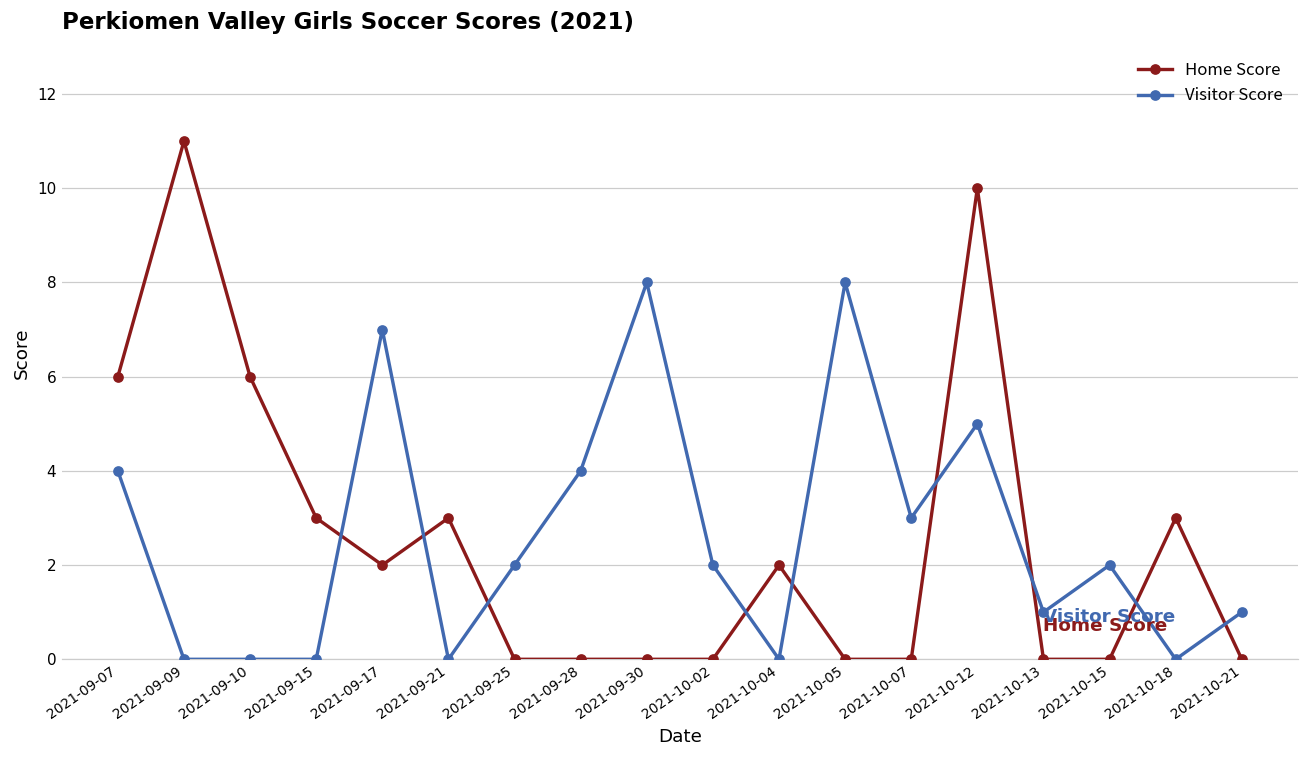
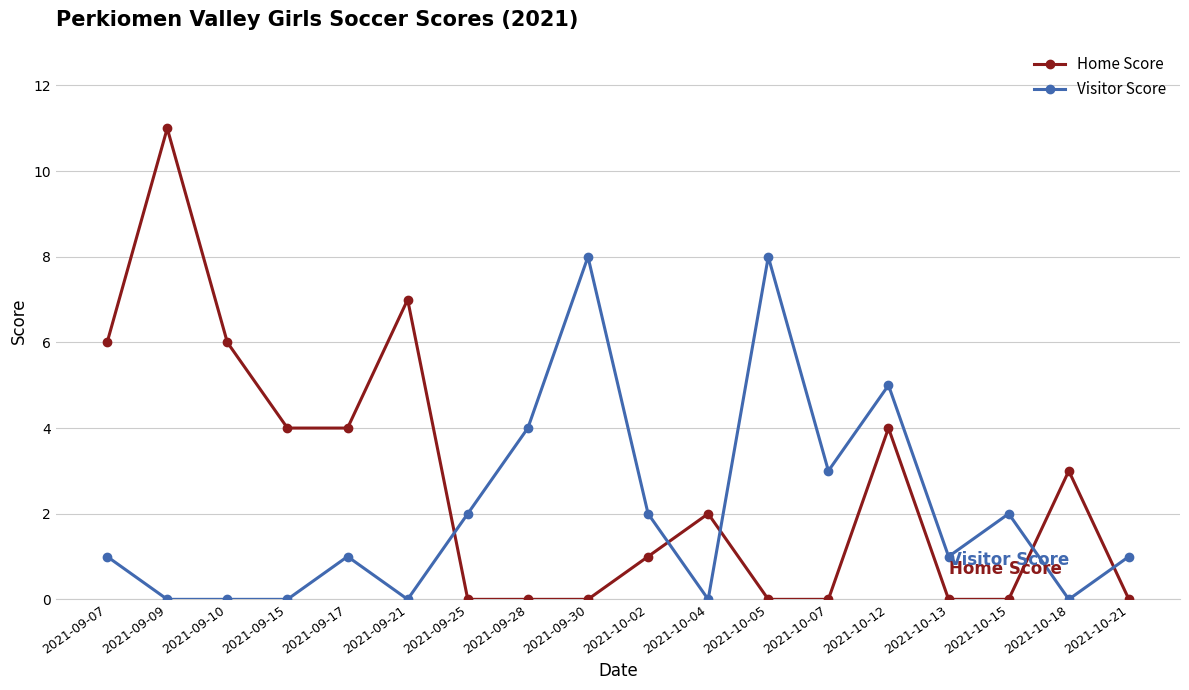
Visitor Score, 2021-09-07: 4 -> 1
Home Score, 2021-09-15: 3 -> 4
Home Score, 2021-09-17: 2 -> 4
Visitor Score, 2021-09-17: 7 -> 1
Home Score, 2021-09-21: 3 -> 7
Home Score, 2021-10-02: 0 -> 1
Home Score, 2021-10-12: 10 -> 4
